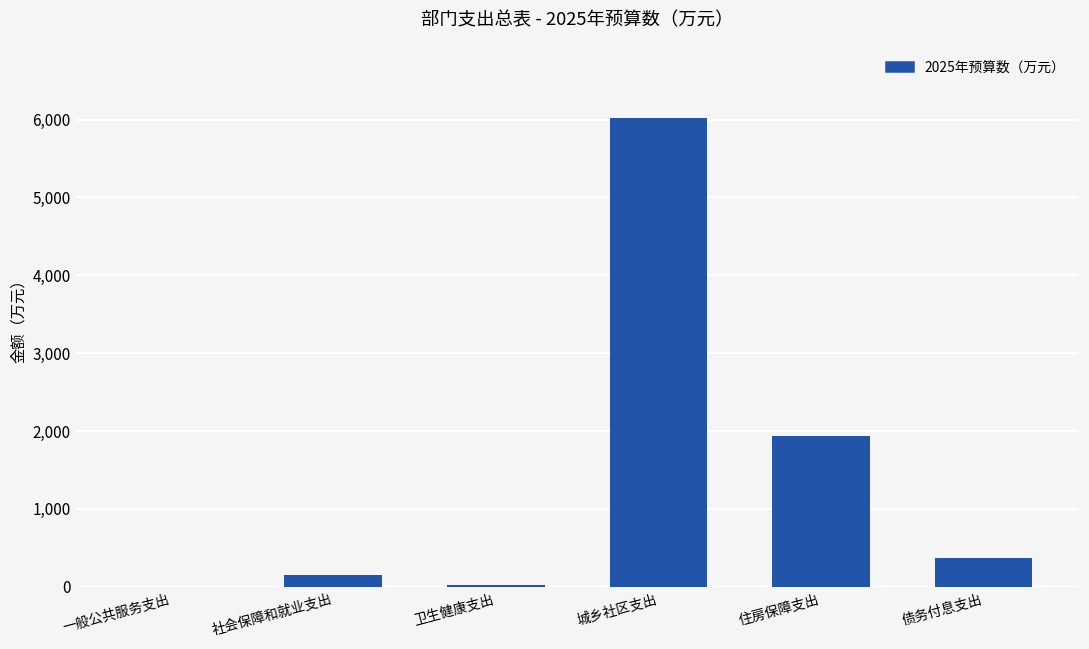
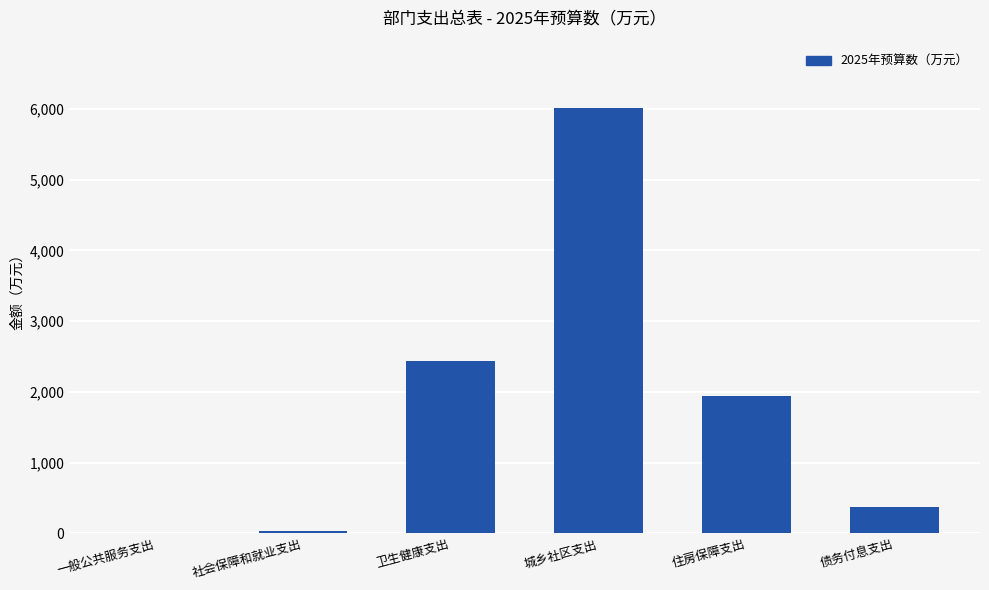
社会保障和就业支出: 200 -> 0
卫生健康支出: 0 -> 2,400
